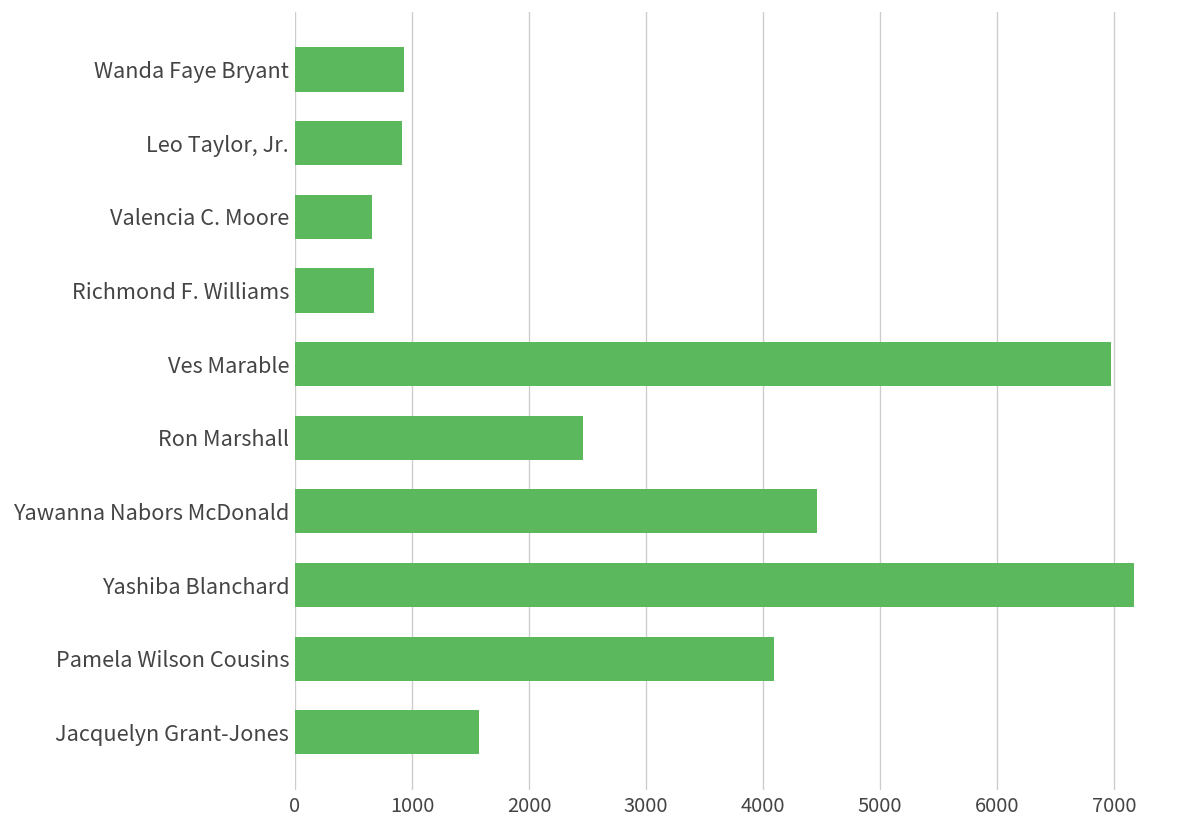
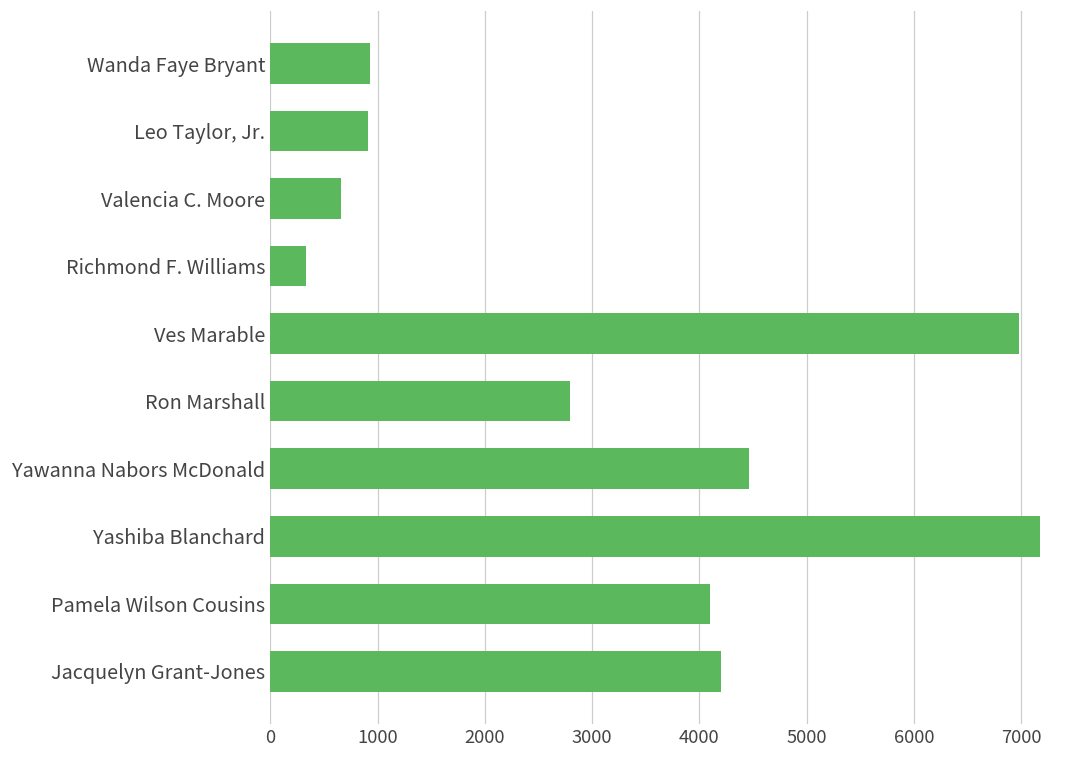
Richmond F. Williams: 700 -> 300
Ron Marshall: 2500 -> 2800
Jacquelyn Grant-Jones: 1600 -> 4200
